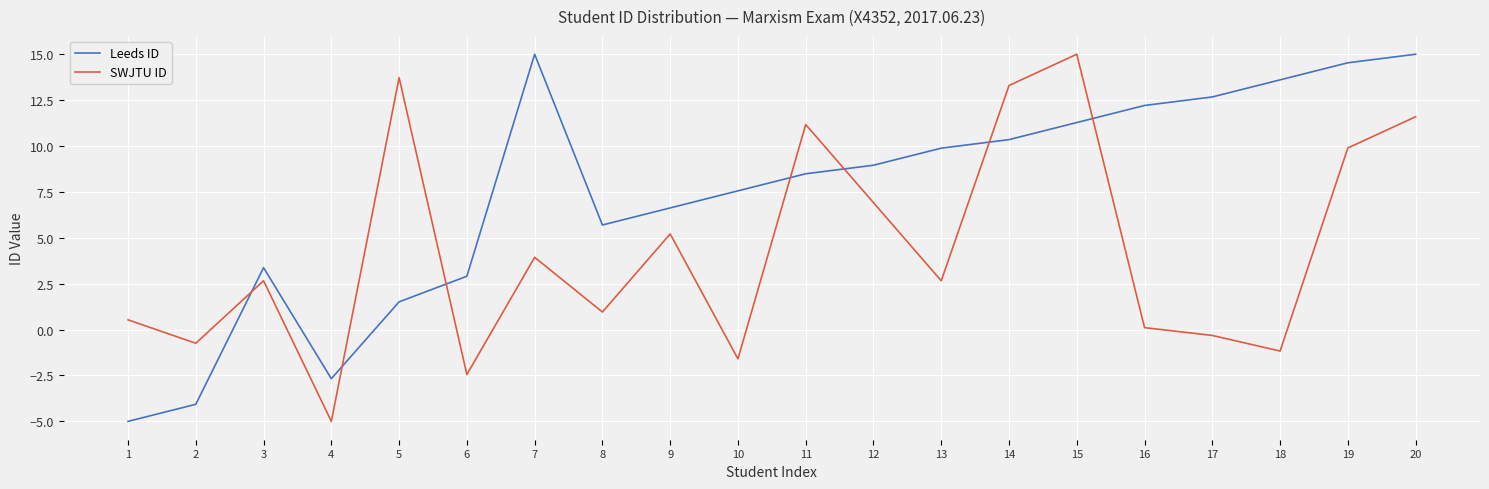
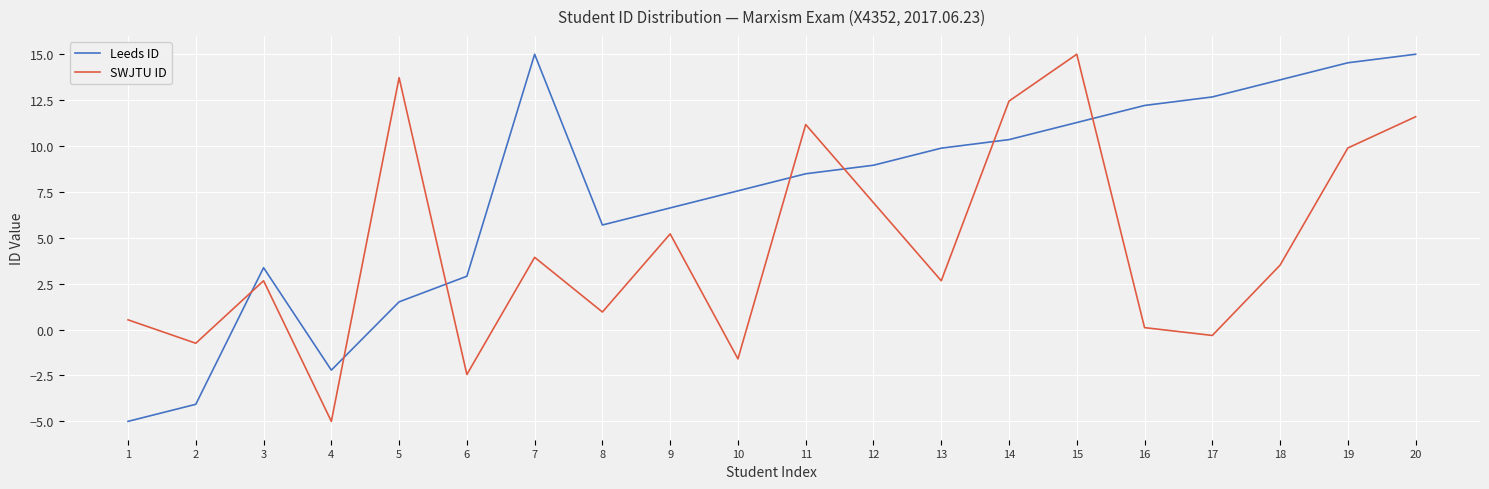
Leeds ID, 4: -2.7 -> -2.2
SWJTU ID, 14: 13.3 -> 12.4
SWJTU ID, 18: -1.2 -> 3.5
